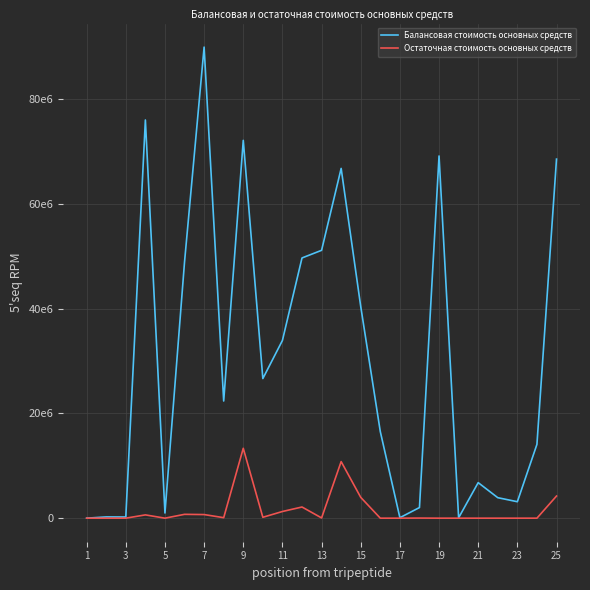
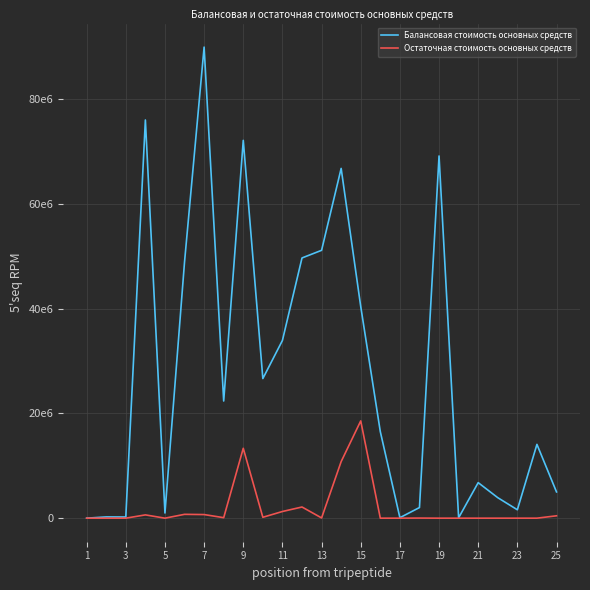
Остаточная стоимость основных средств, 15: 4000000 -> 19000000
Балансовая стоимость основных средств, 23: 3000000 -> 2000000
Балансовая стоимость основных средств, 25: 69000000 -> 5000000
Остаточная стоимость основных средств, 25: 4000000 -> 0
